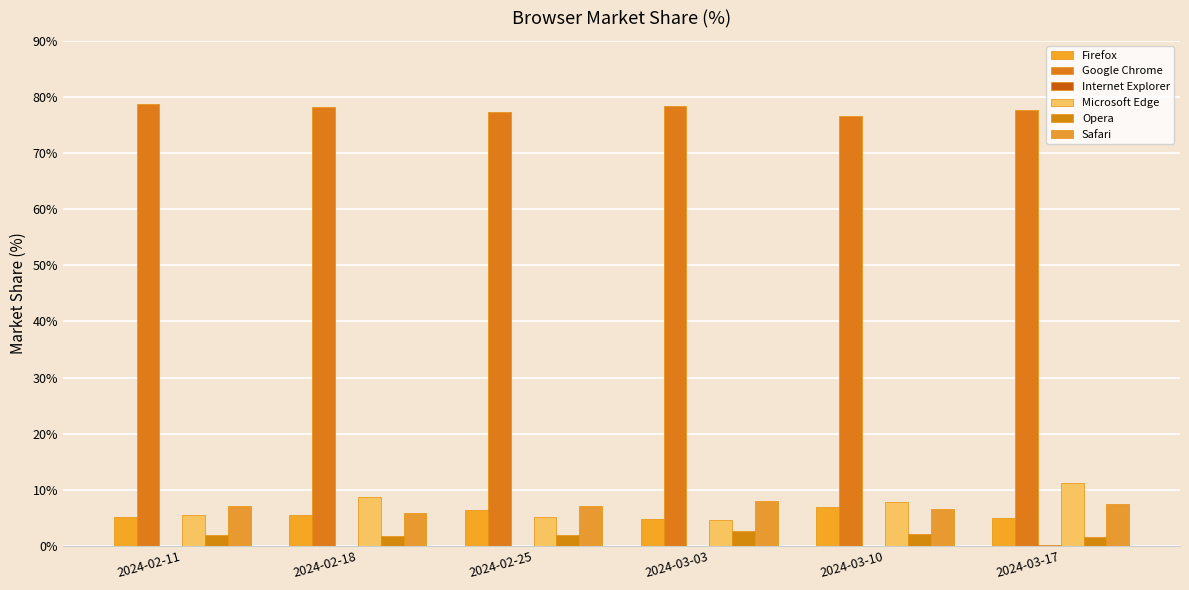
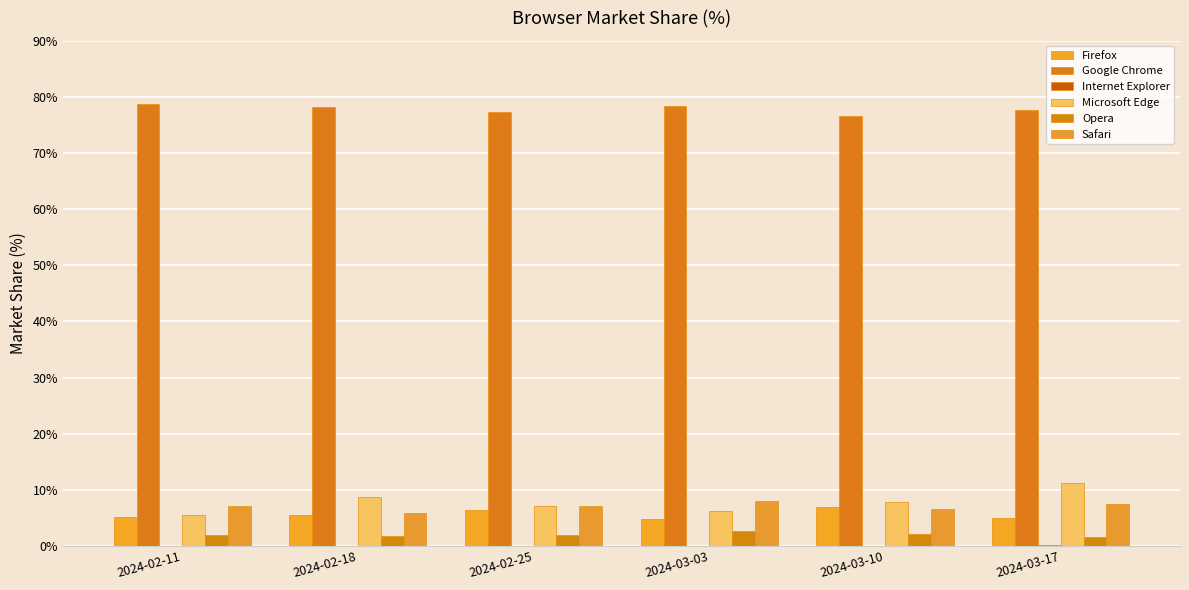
Microsoft Edge, 2024-02-25: 5% -> 7%
Microsoft Edge, 2024-03-03: 5% -> 6%
